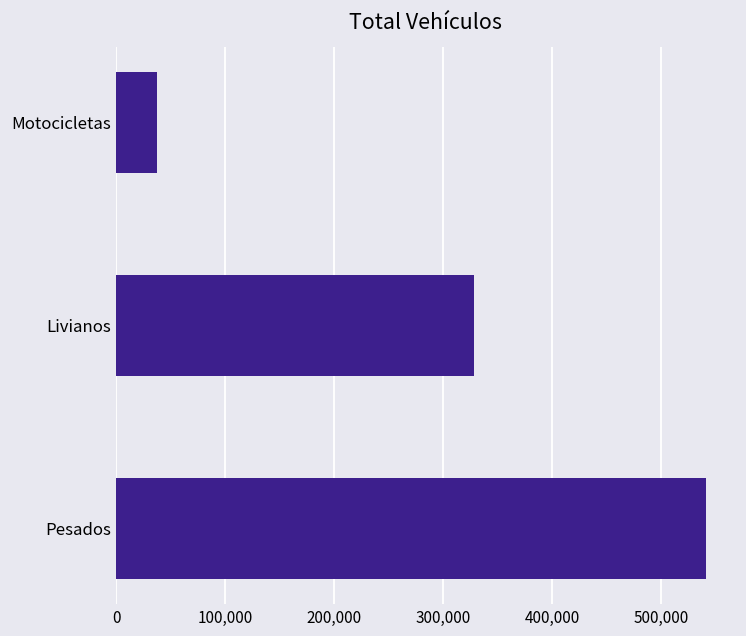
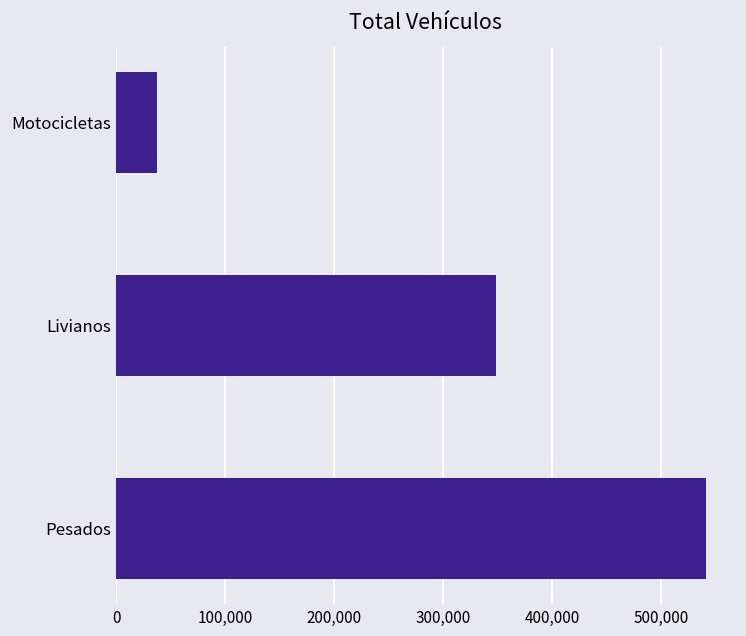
Livianos: 330,000 -> 350,000
